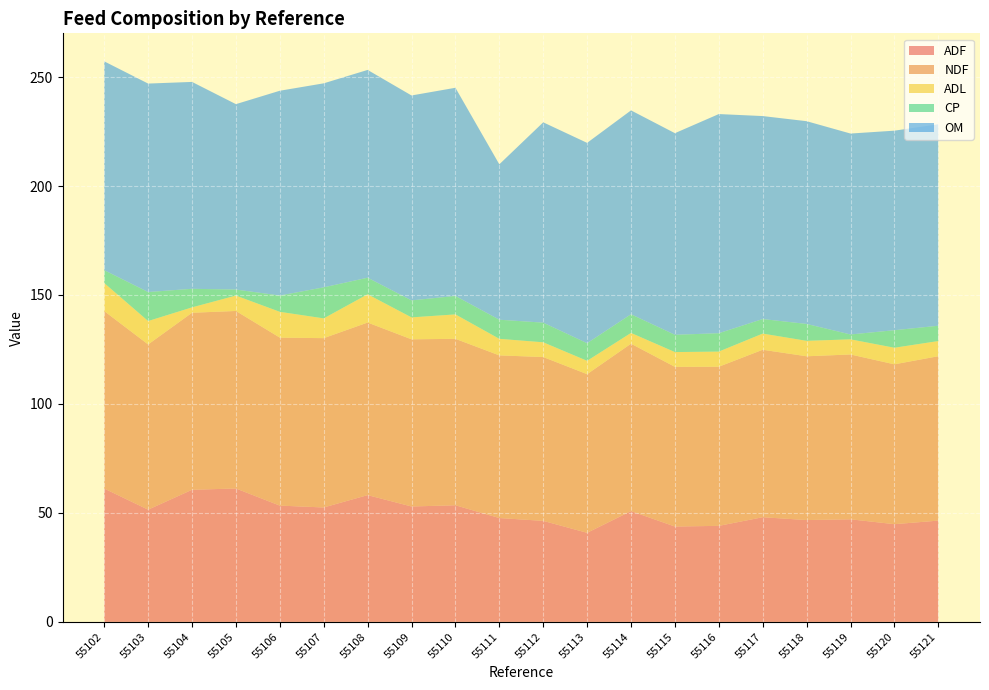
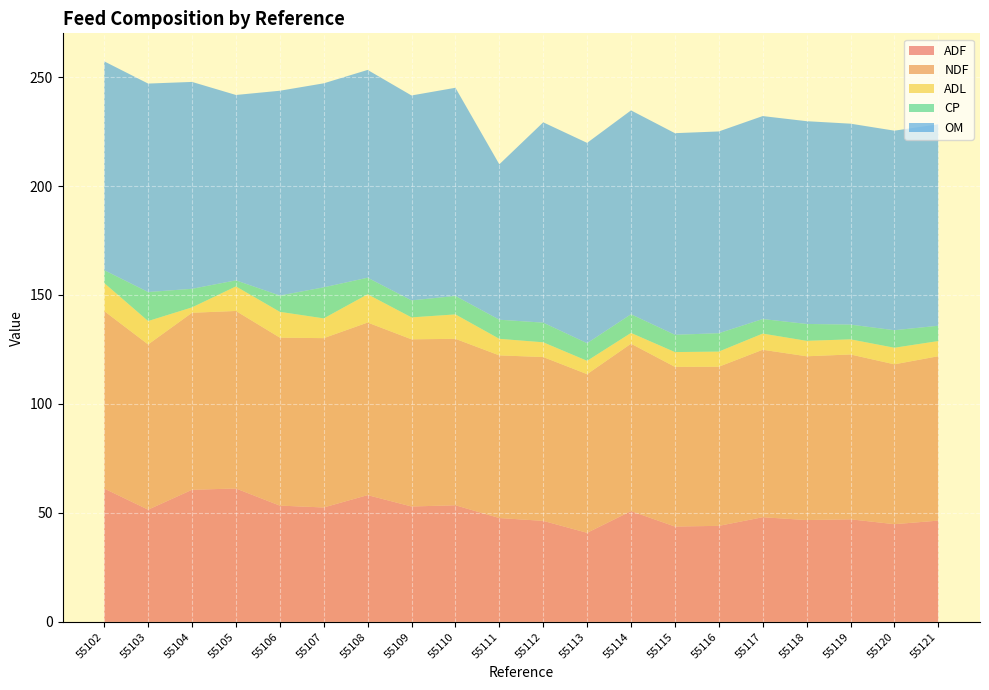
ADL, 55105: 7 -> 11
OM, 55116: 101 -> 93
CP, 55119: 2 -> 7
